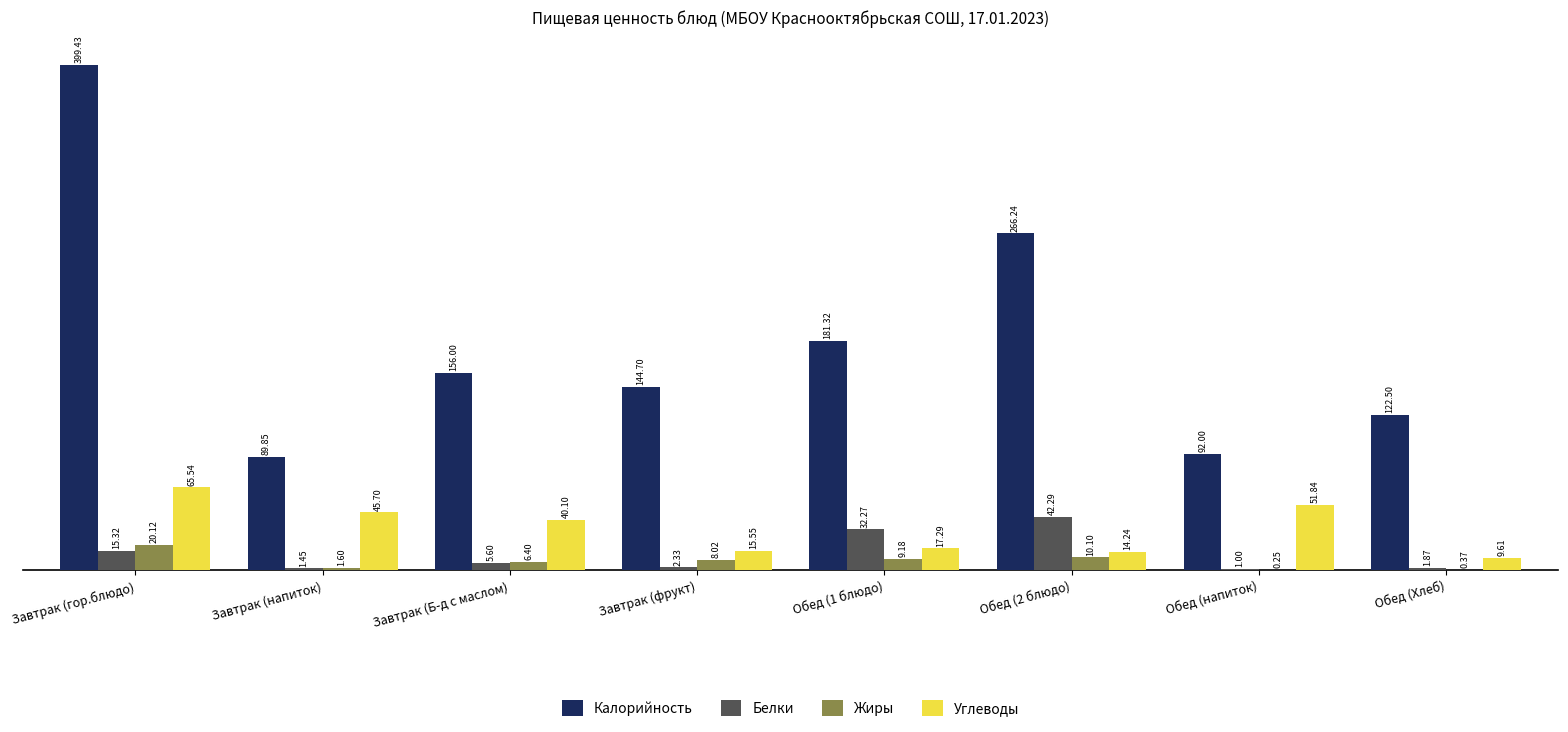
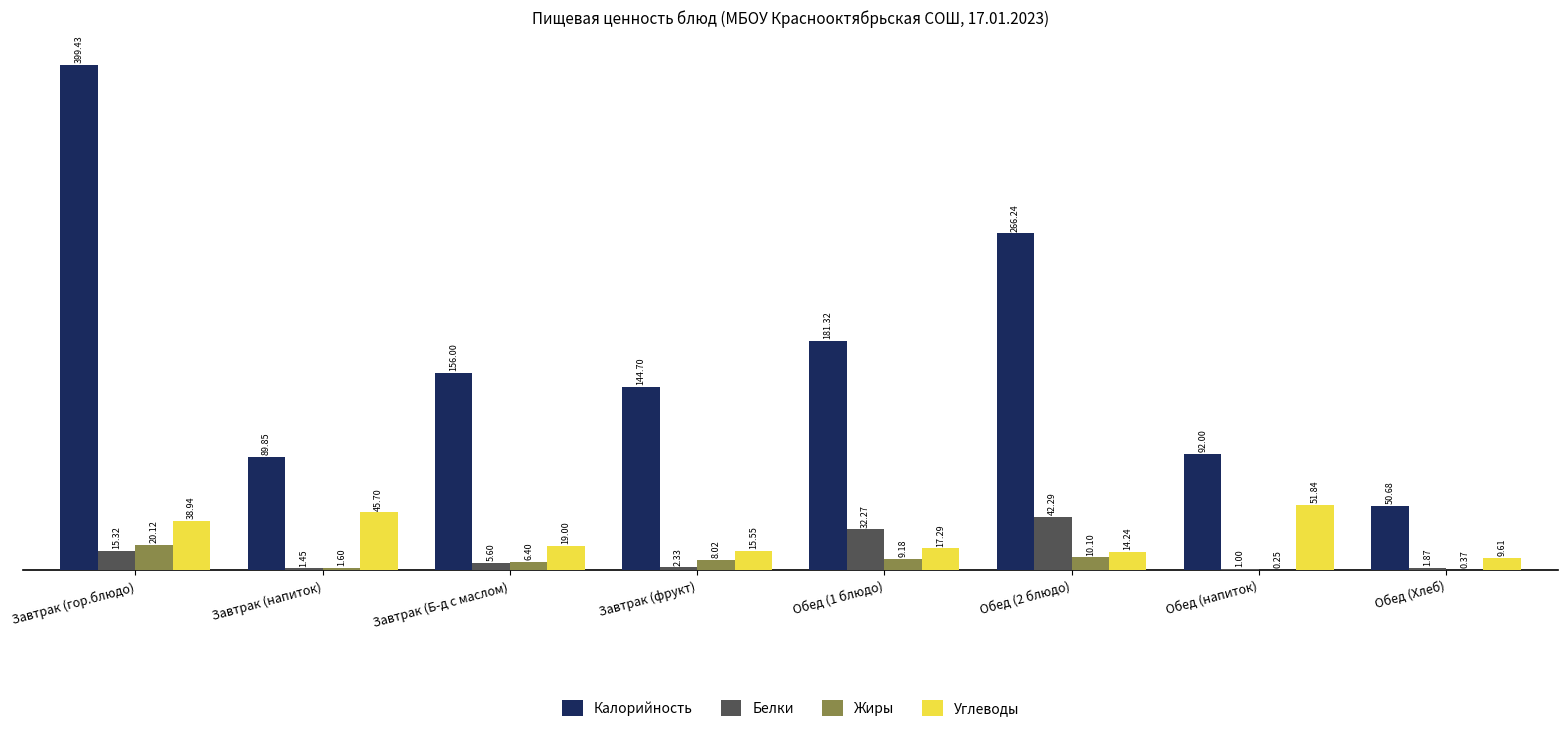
Углеводы, Завтрак (гор.блюдо): 65.54 -> 38.94
Углеводы, Завтрак (Б-д с маслом): 40.10 -> 19.00
Калорийность, Обед (Хлеб): 122.50 -> 50.68
